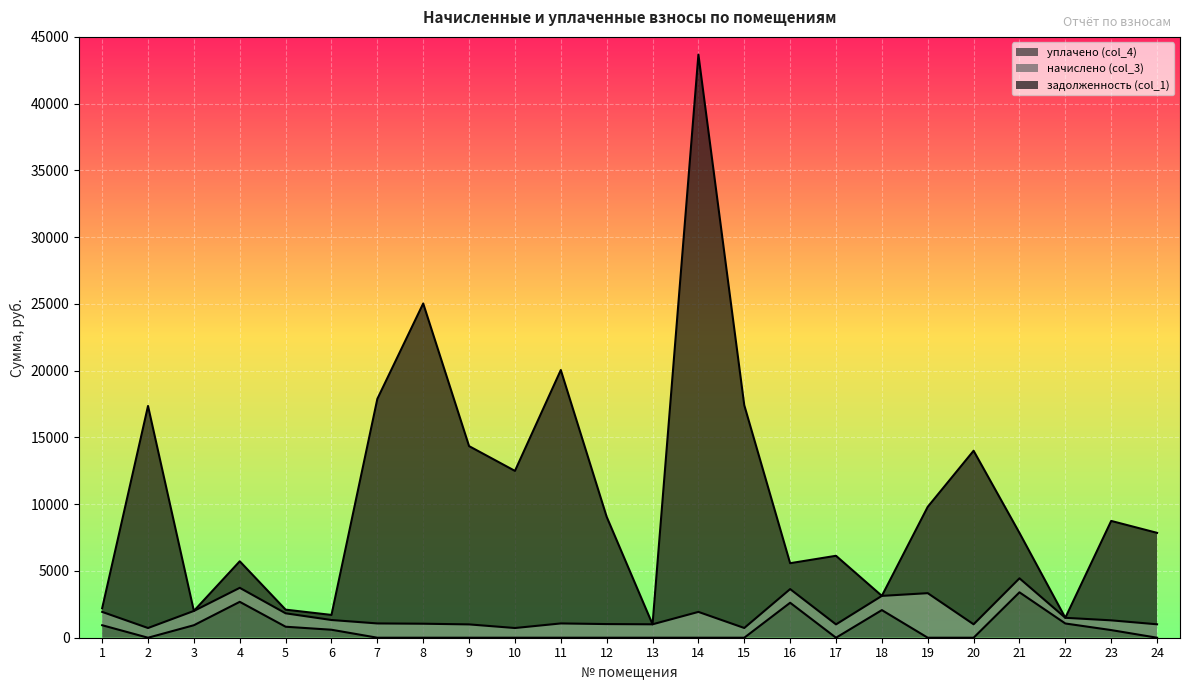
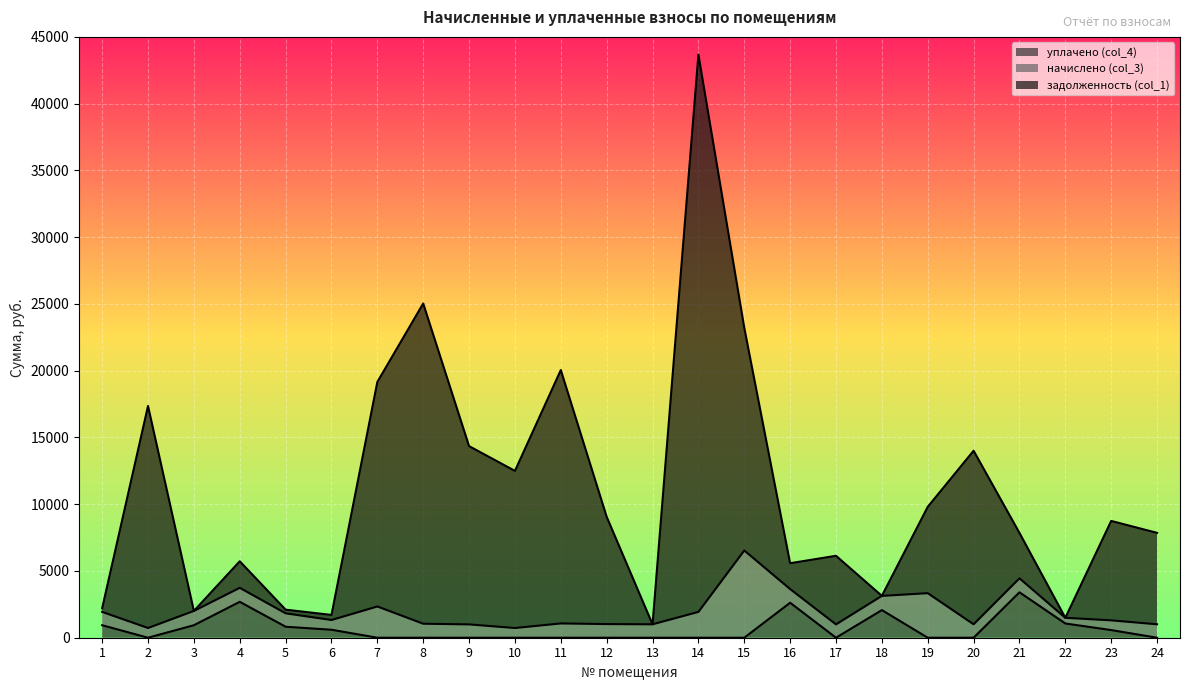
начислено (col_3), 7: 1100 -> 2300
начислено (col_3), 15: 700 -> 6500
